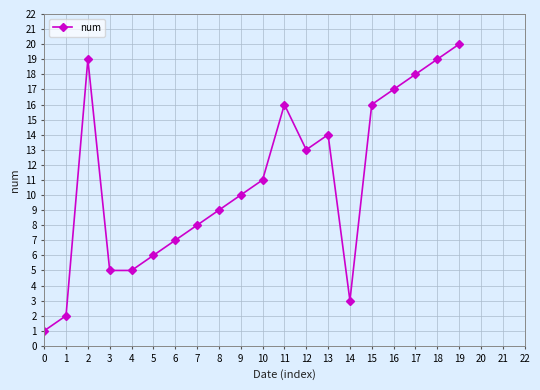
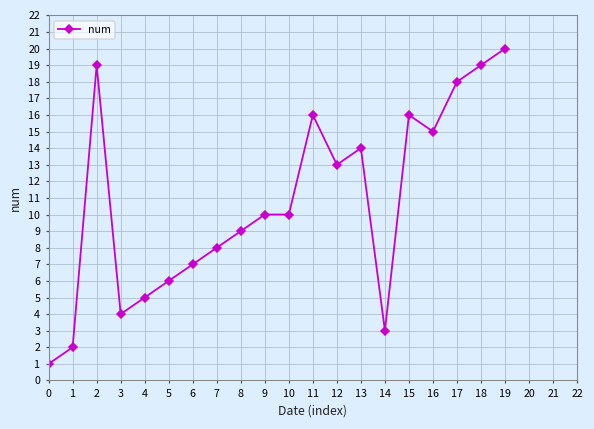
3: 5 -> 4
10: 11 -> 10
16: 17 -> 15
